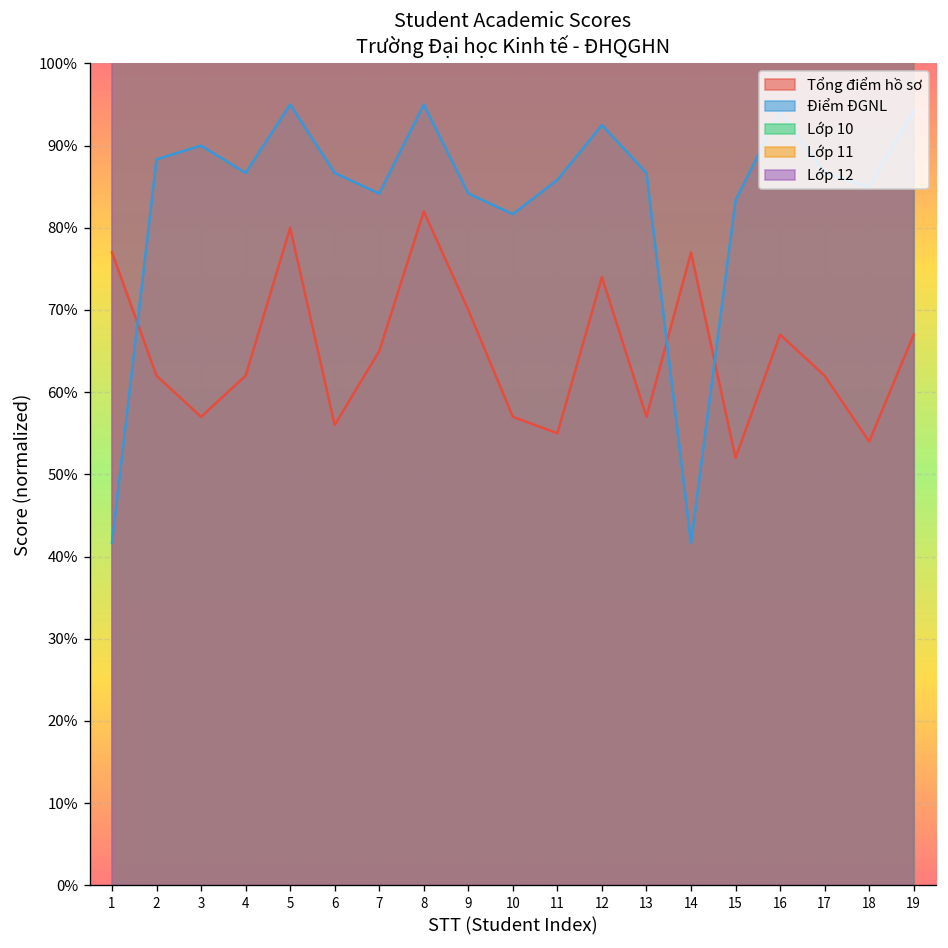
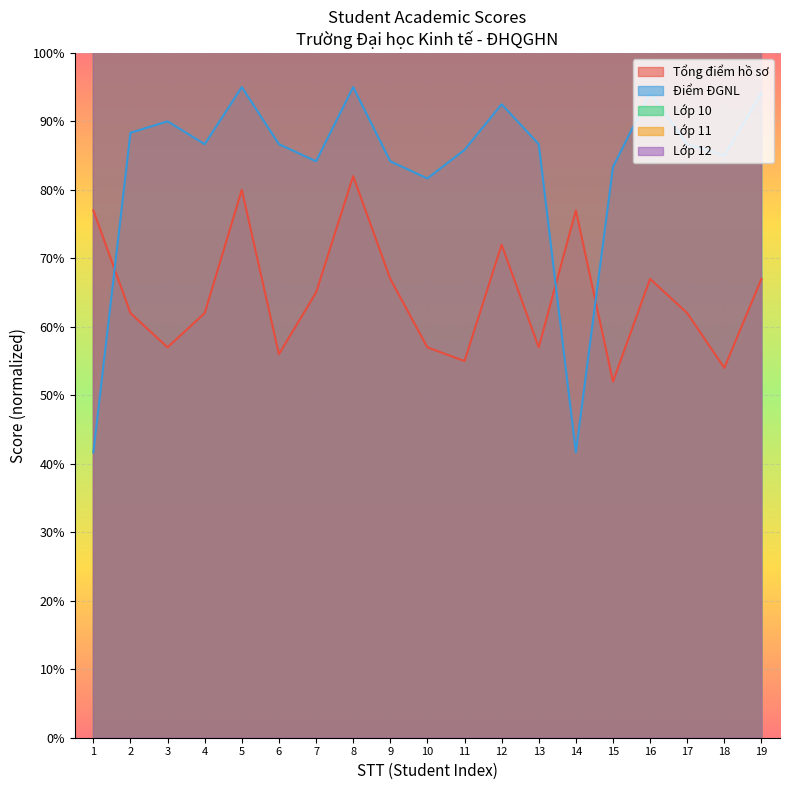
Tổng điểm hồ sơ, 9: 70% -> 67%
Tổng điểm hồ sơ, 12: 74% -> 72%
